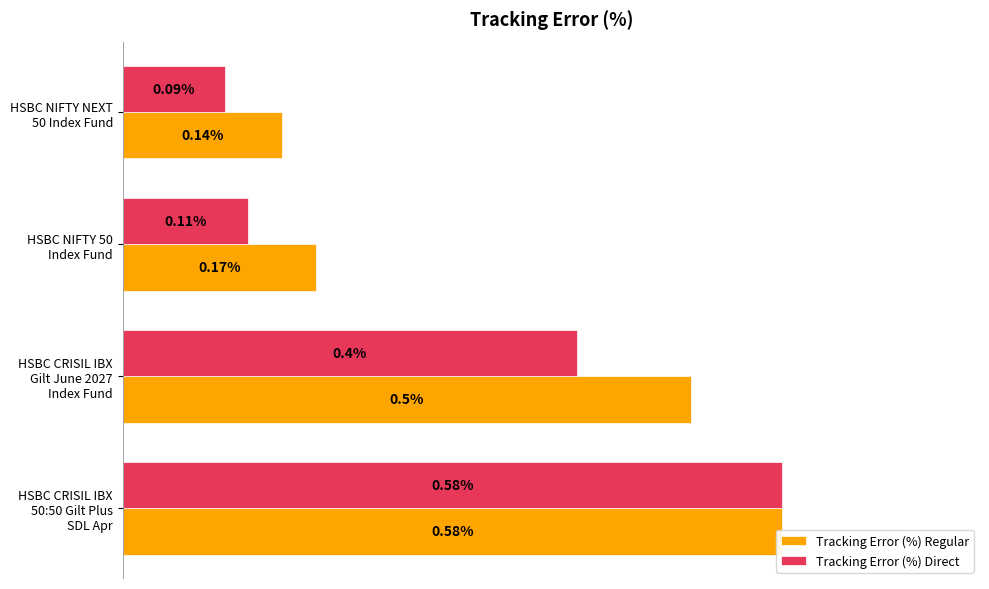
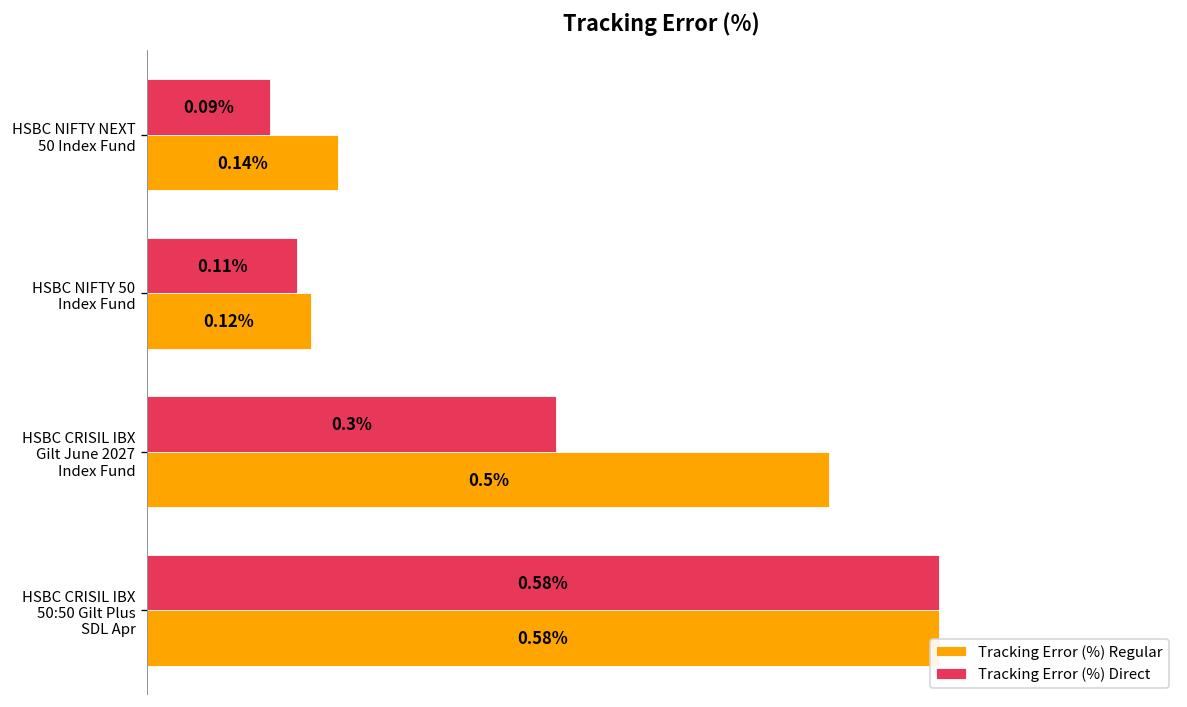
Tracking Error (%) Regular, HSBC NIFTY 50 Index Fund: 0.17% -> 0.12%
Tracking Error (%) Direct, HSBC CRISIL IBX Gilt June 2027 Index Fund: 0.4% -> 0.3%
